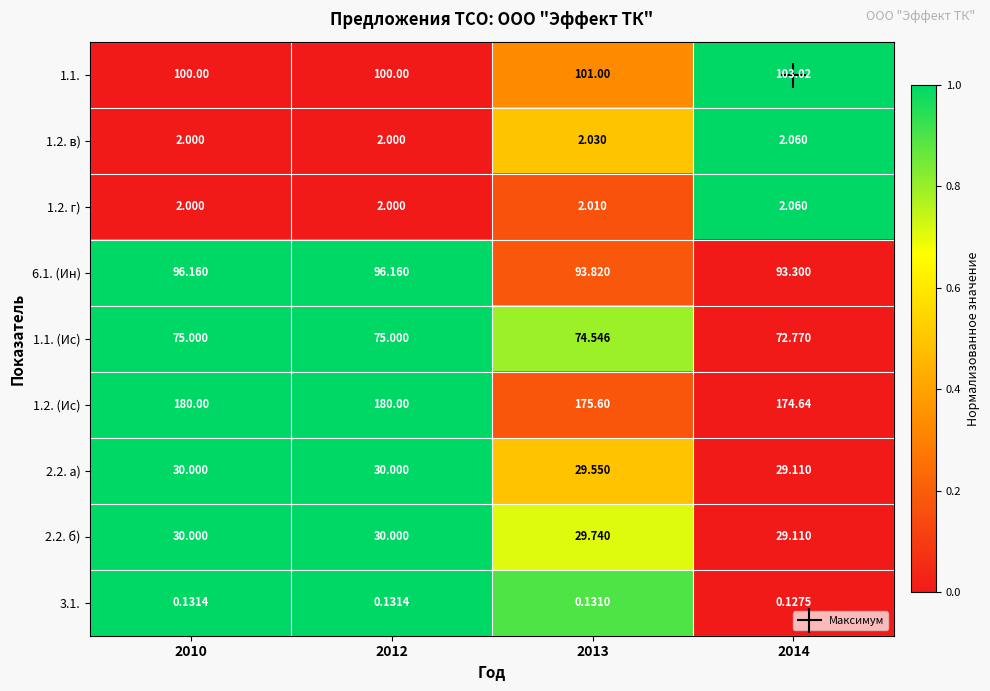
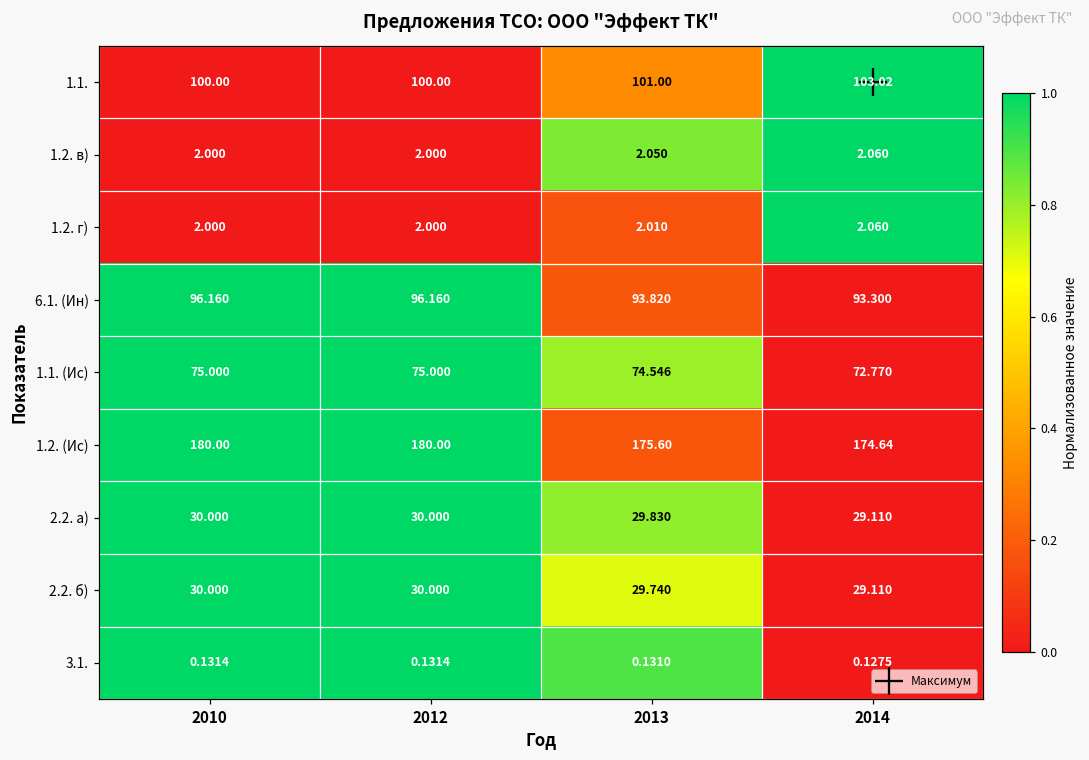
1.2. в), 2013: 2.030 -> 2.050
2.2. а), 2013: 29.550 -> 29.830
